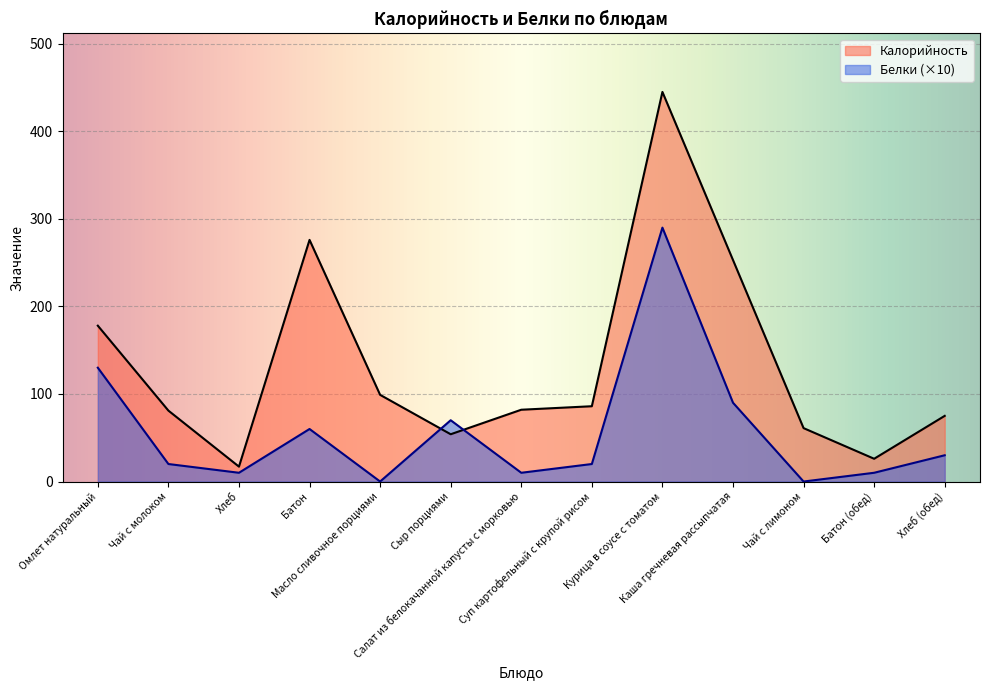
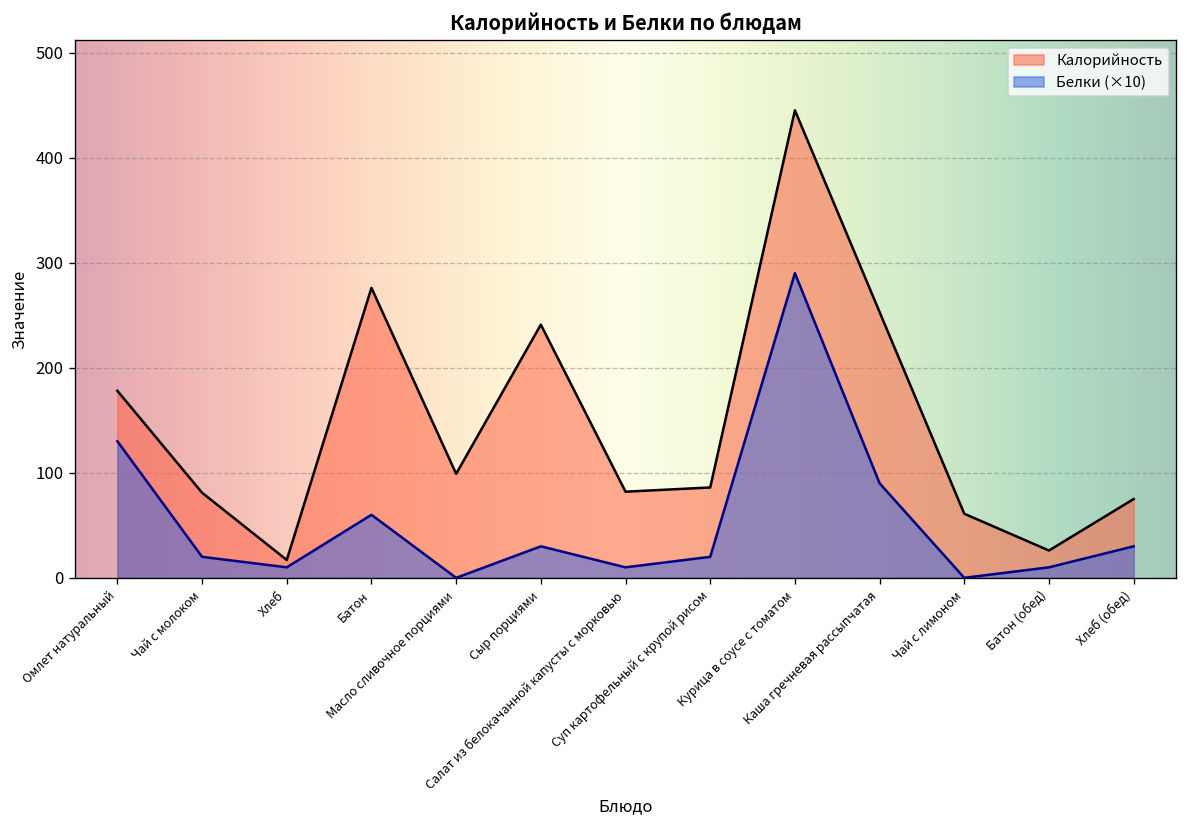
Калорийность, Сыр порциями: 50 -> 240
Белки (×10), Сыр порциями: 70 -> 30
